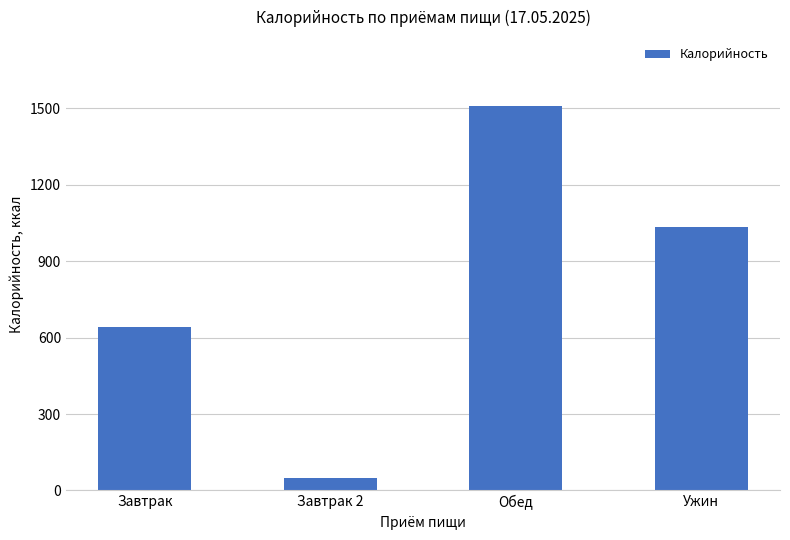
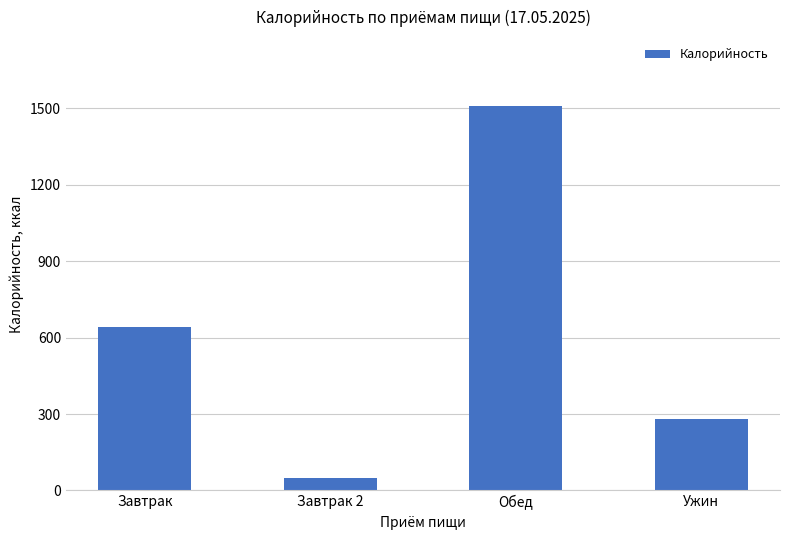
Ужин: 1030 -> 280
